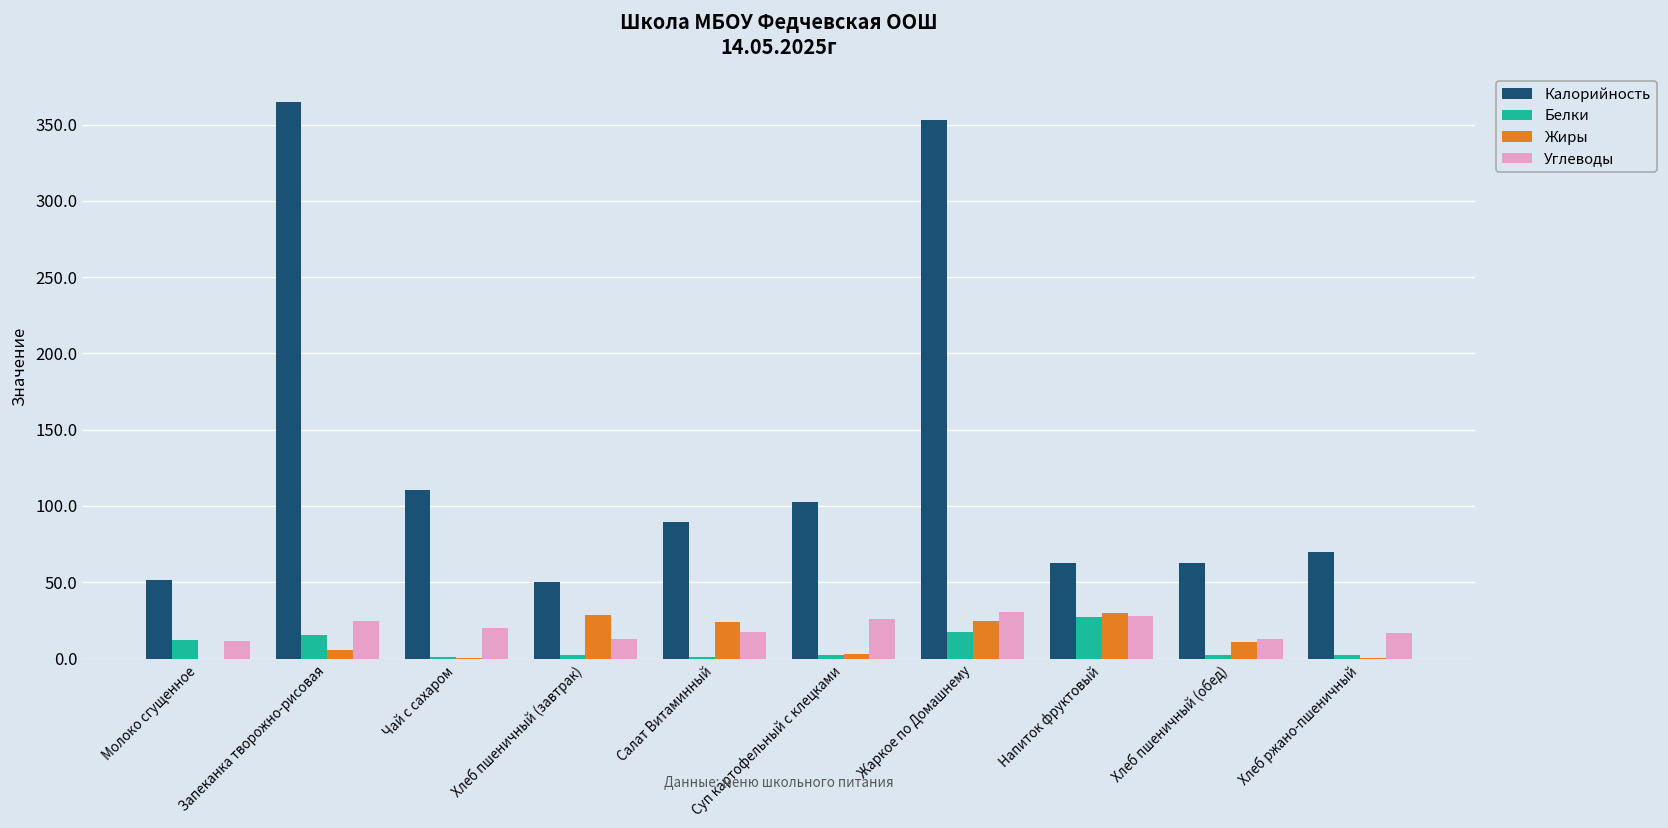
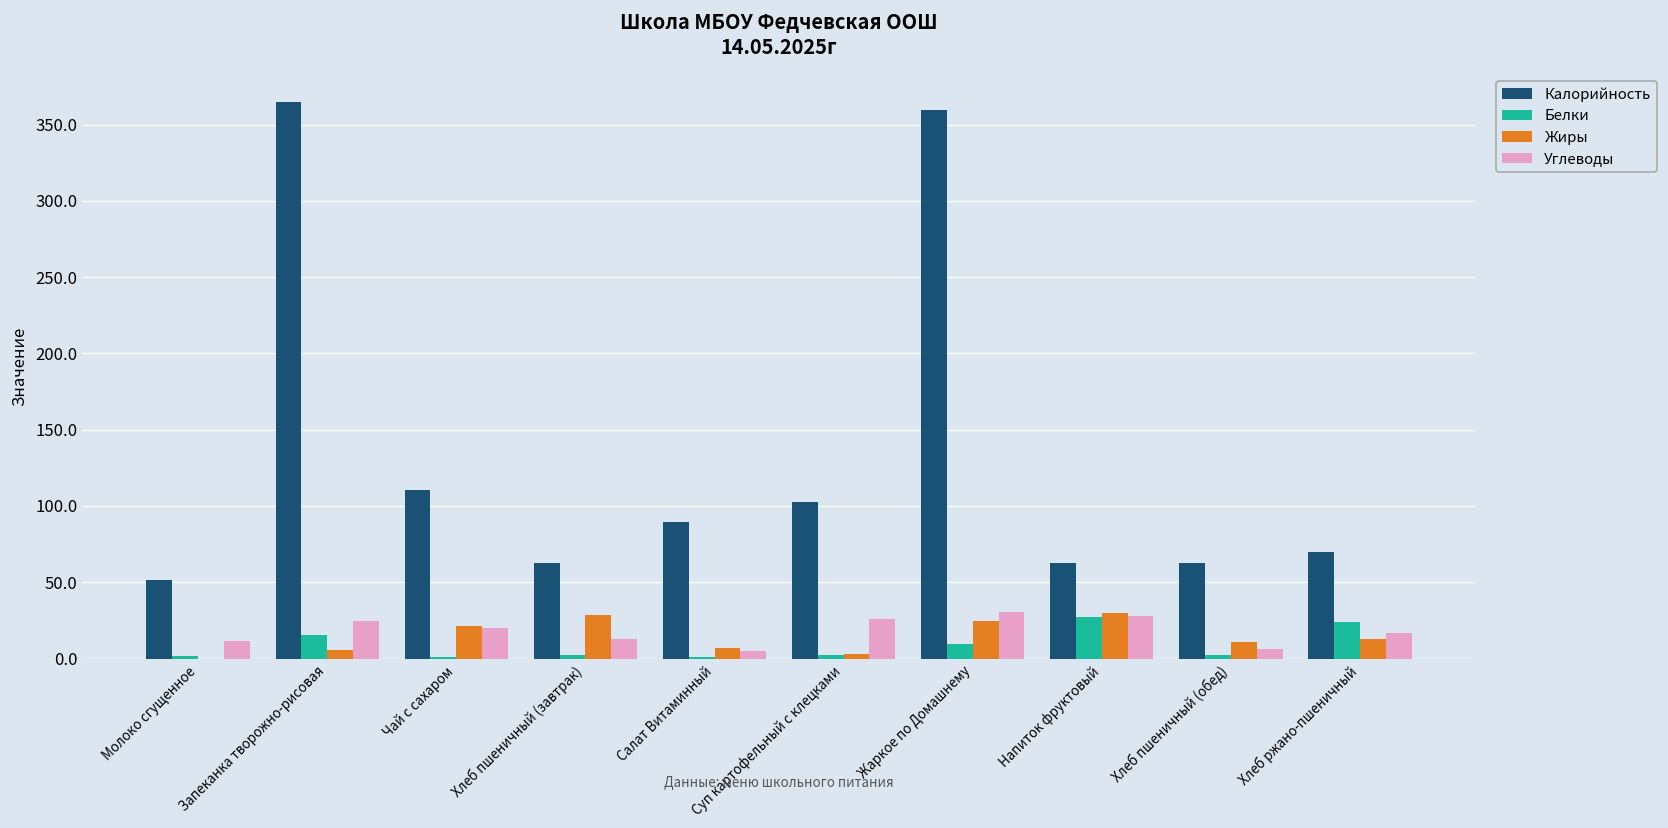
Белки, Молоко сгущенное: 12 -> 2
Жиры, Чай с сахаром: 0 -> 21
Калорийность, Хлеб пшеничный (завтрак): 50 -> 63
Жиры, Салат Витаминный: 24 -> 7
Углеводы, Салат Витаминный: 18 -> 5
Калорийность, Жаркое по Домашнему: 353 -> 360
Белки, Жаркое по Домашнему: 17 -> 10
Углеводы, Хлеб пшеничный (обед): 13 -> 6
Белки, Хлеб ржано-пшеничный: 3 -> 24
Жиры, Хлеб ржано-пшеничный: 0 -> 13
